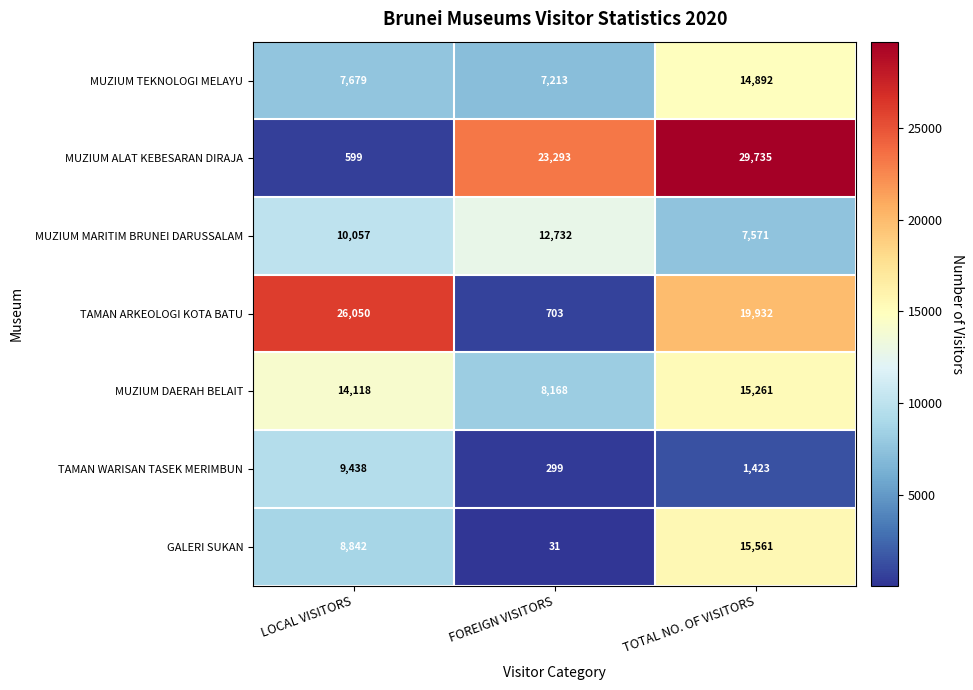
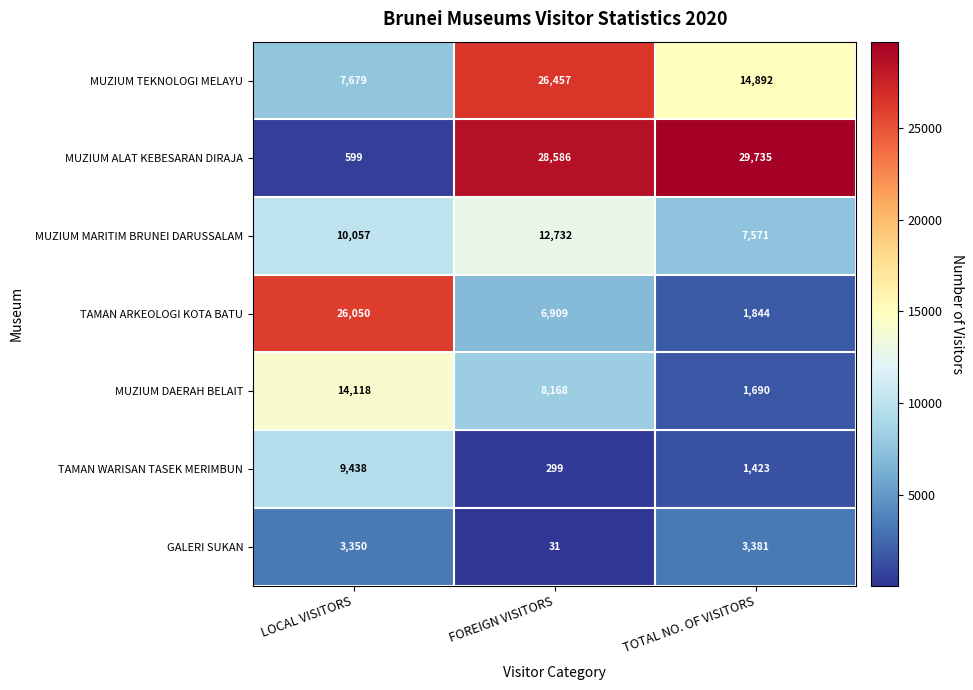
MUZIUM TEKNOLOGI MELAYU, FOREIGN VISITORS: 7,213 -> 26,457
MUZIUM ALAT KEBESARAN DIRAJA, FOREIGN VISITORS: 23,293 -> 28,586
TAMAN ARKEOLOGI KOTA BATU, FOREIGN VISITORS: 703 -> 6,909
TAMAN ARKEOLOGI KOTA BATU, TOTAL NO. OF VISITORS: 19,932 -> 1,844
MUZIUM DAERAH BELAIT, TOTAL NO. OF VISITORS: 15,261 -> 1,690
GALERI SUKAN, LOCAL VISITORS: 8,842 -> 3,350
GALERI SUKAN, TOTAL NO. OF VISITORS: 15,561 -> 3,381
